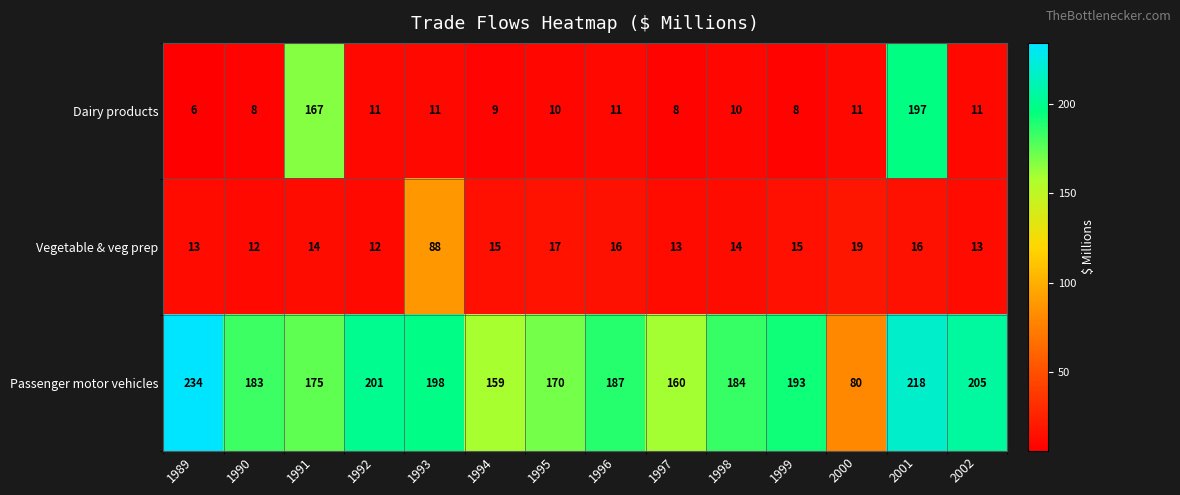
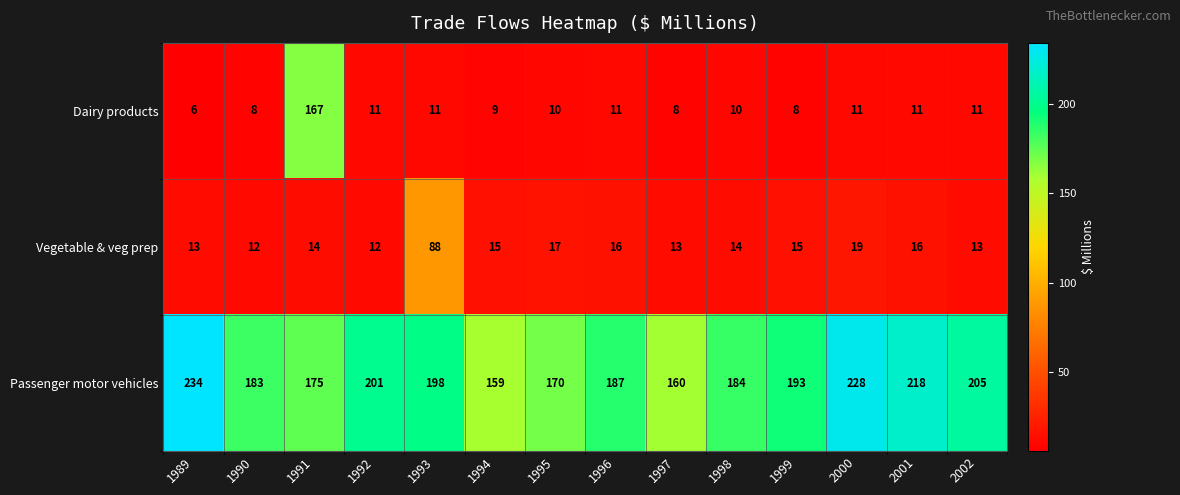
Dairy products, 2001: 197 -> 11
Passenger motor vehicles, 2000: 80 -> 228
